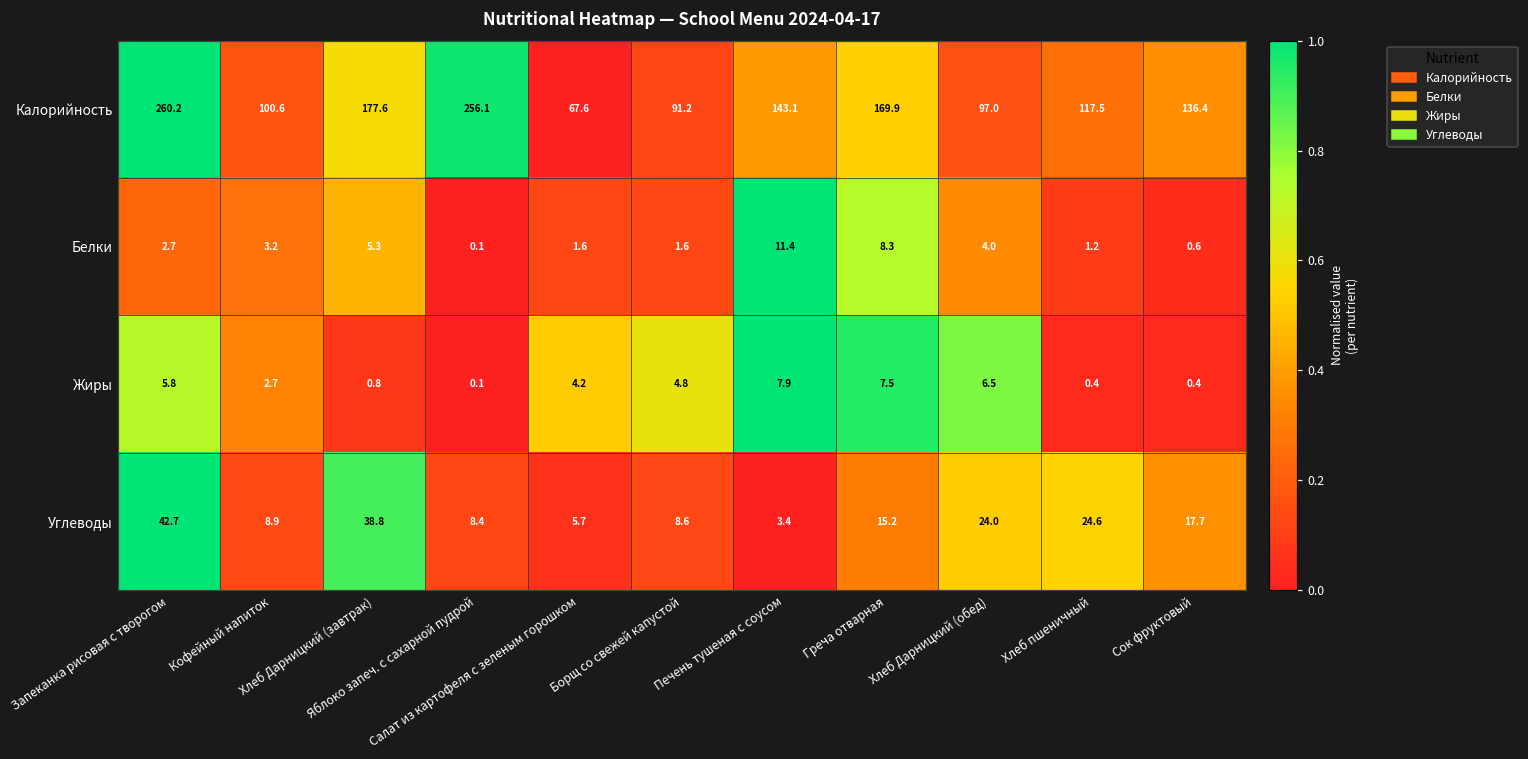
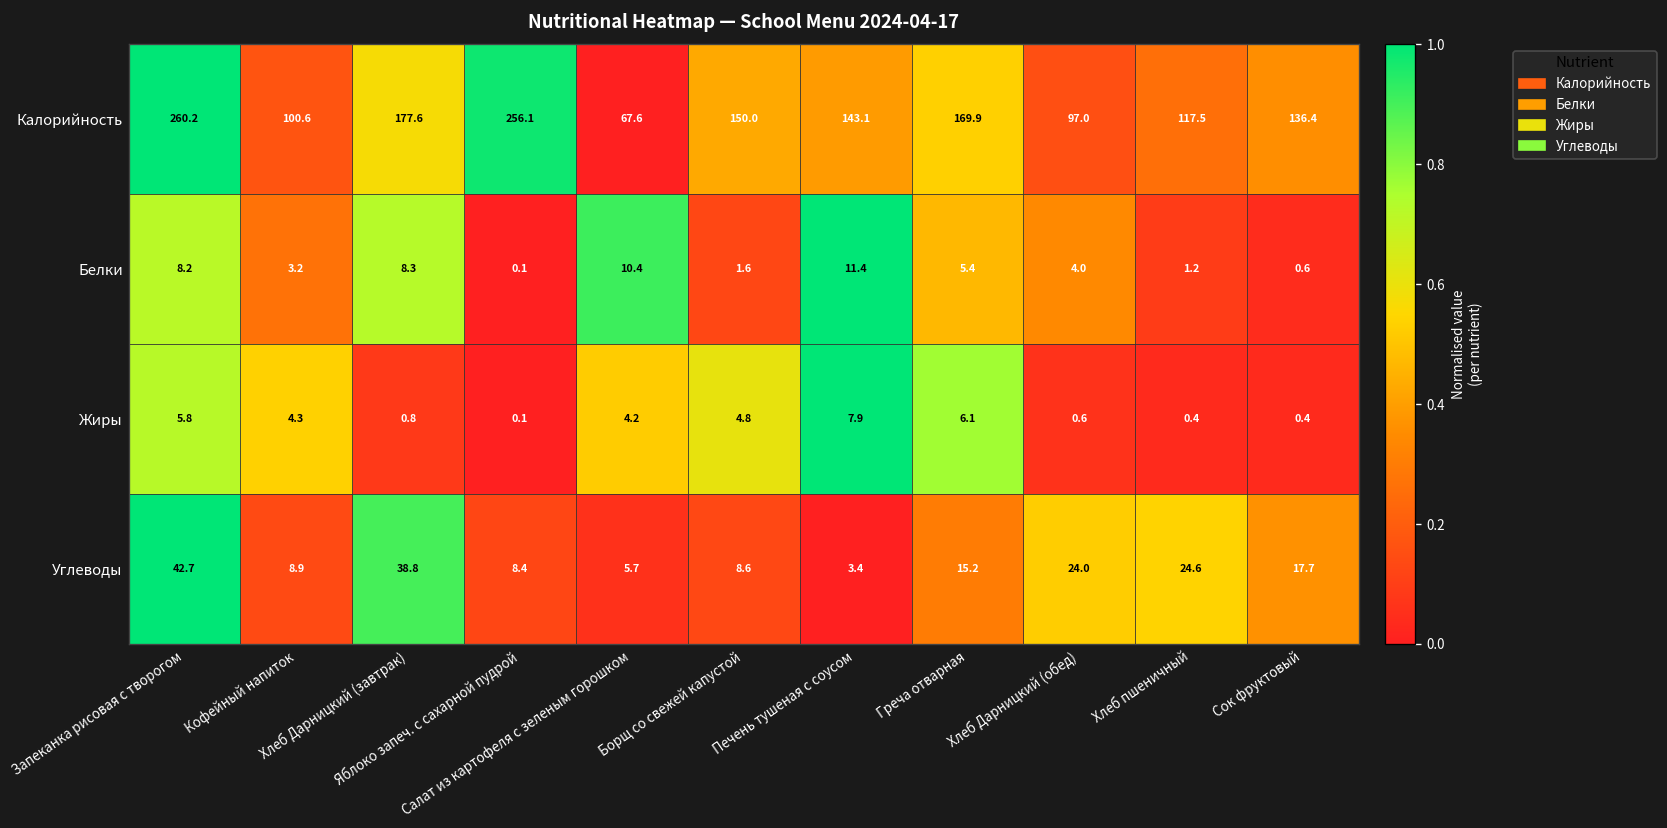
Калорийность, Борщ со свежей капустой: 91.2 -> 150.0
Белки, Запеканка рисовая с творогом: 2.7 -> 8.2
Белки, Хлеб Дарницкий (завтрак): 5.3 -> 8.3
Белки, Салат из картофеля с зеленым горошком: 1.6 -> 10.4
Белки, Греча отварная: 8.3 -> 5.4
Жиры, Кофейный напиток: 2.7 -> 4.3
Жиры, Греча отварная: 7.5 -> 6.1
Жиры, Хлеб Дарницкий (обед): 6.5 -> 0.6
